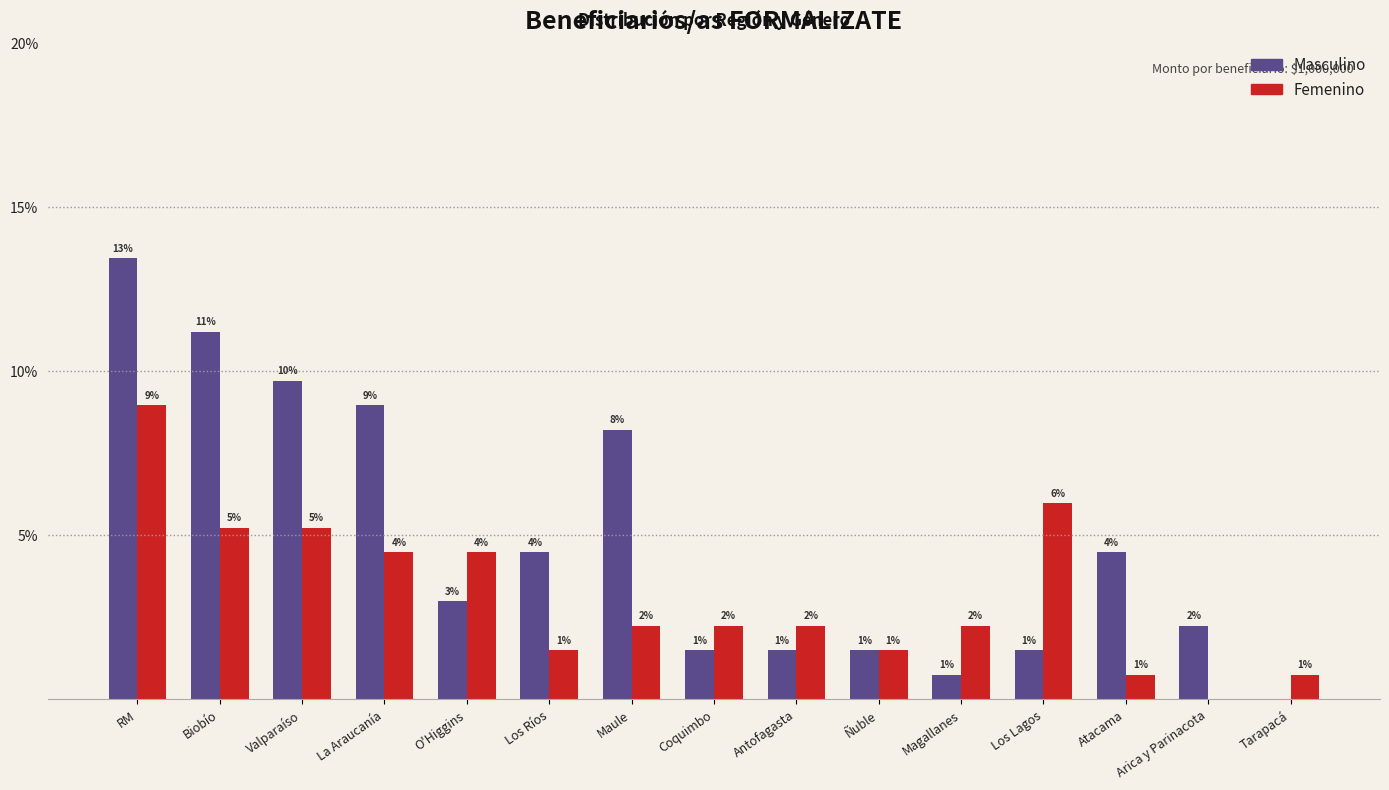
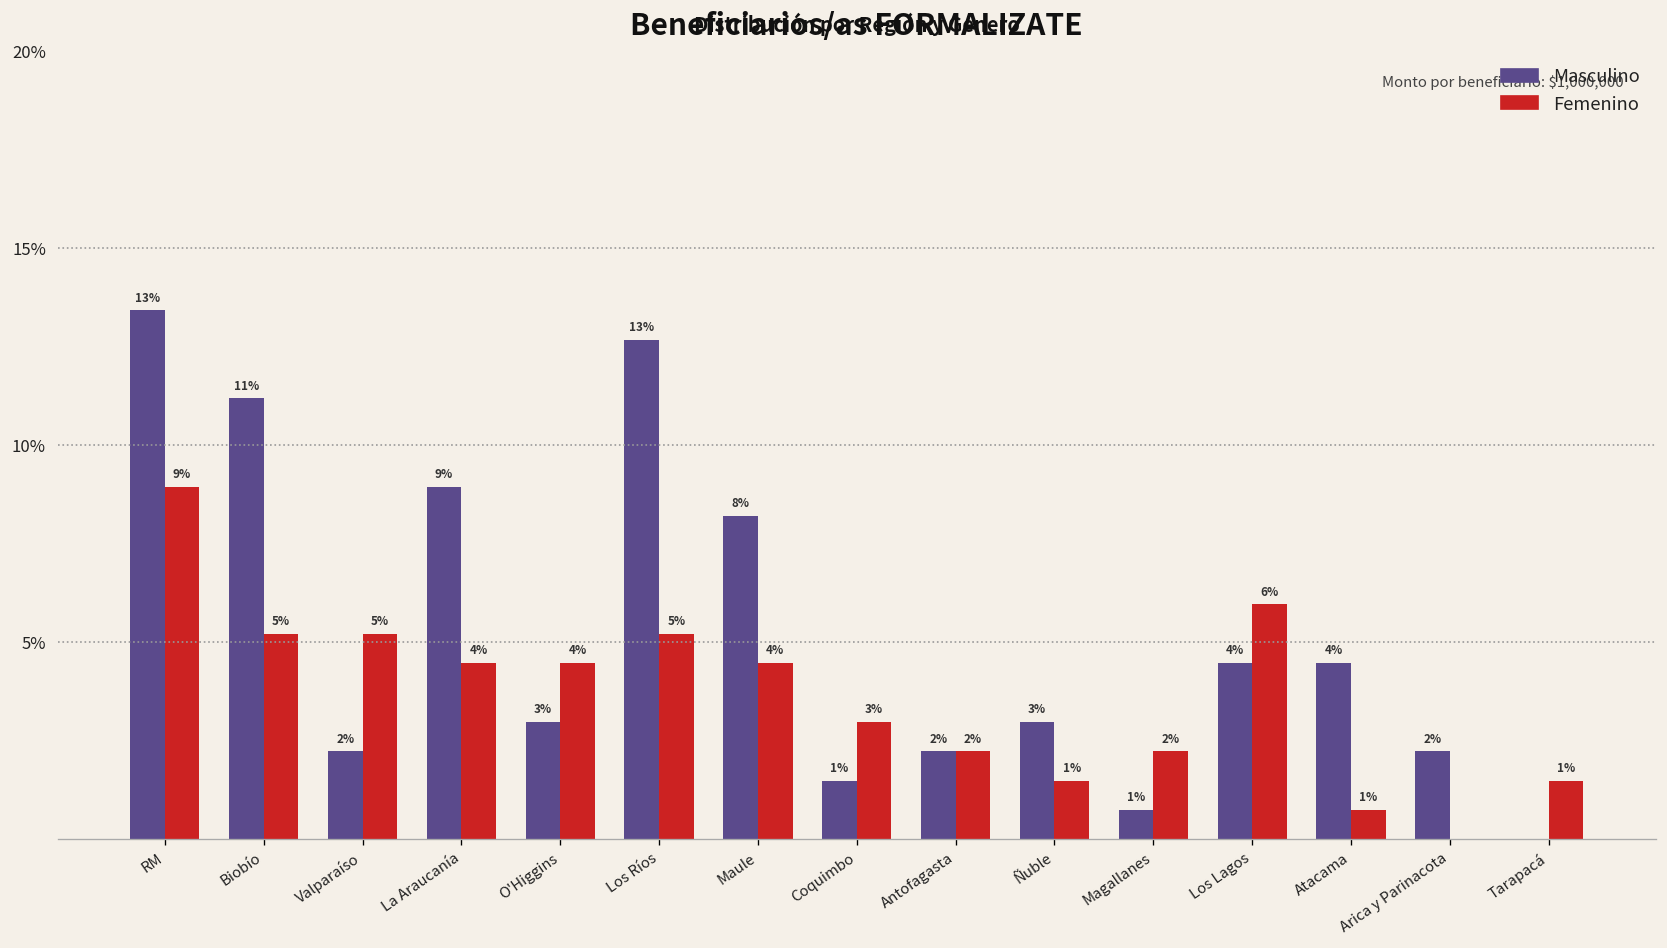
Masculino, Valparaíso: 10% -> 2%
Masculino, Los Ríos: 4% -> 13%
Femenino, Los Ríos: 1% -> 5%
Femenino, Maule: 2% -> 4%
Femenino, Coquimbo: 2% -> 3%
Masculino, Antofagasta: 1% -> 2%
Masculino, Ñuble: 1% -> 3%
Masculino, Los Lagos: 1% -> 4%
Femenino, Tarapacá: 0.7% -> 1.5%
